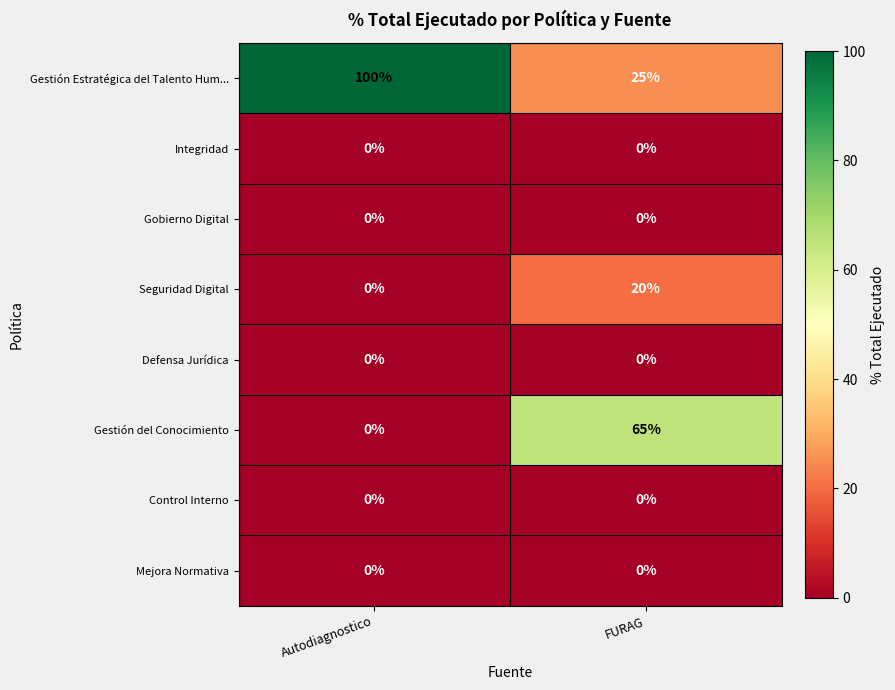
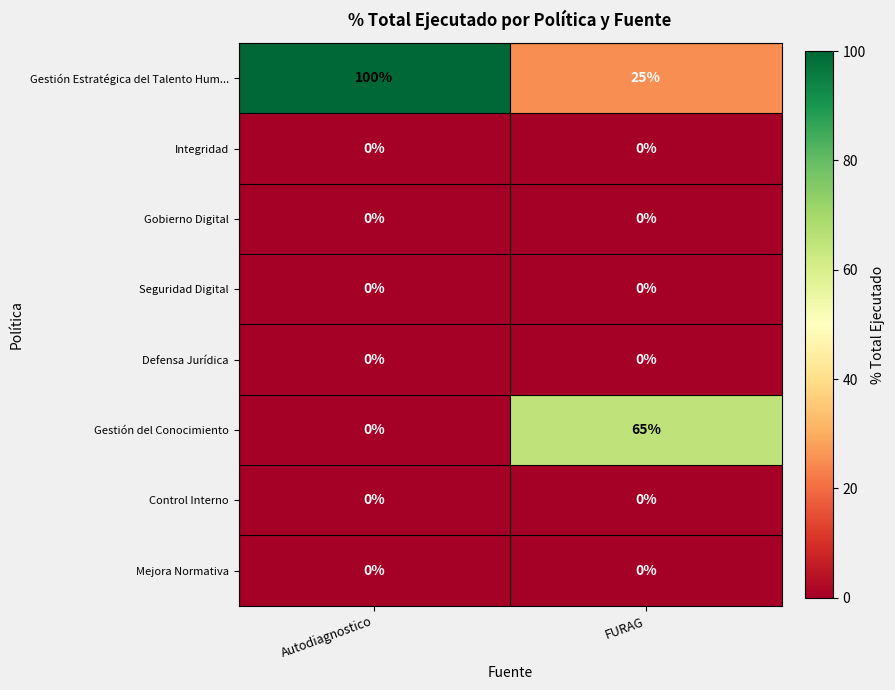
Seguridad Digital, FURAG: 20% -> 0%
